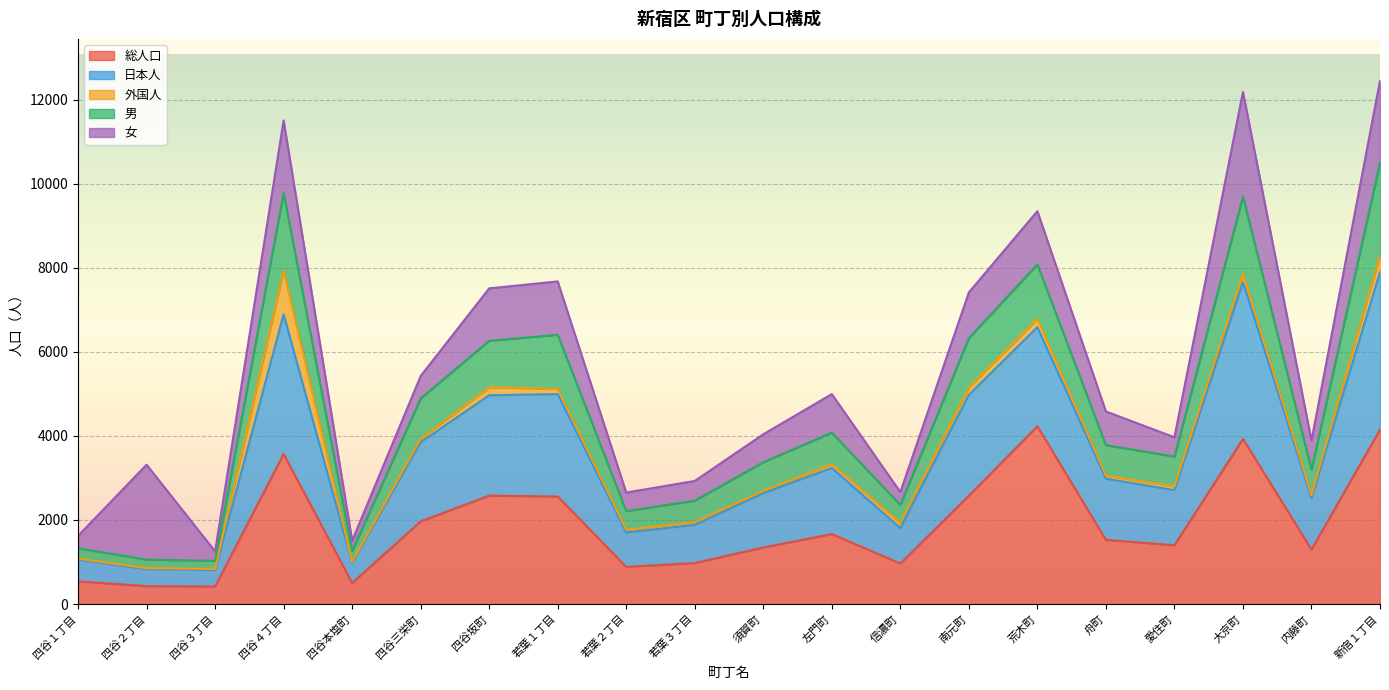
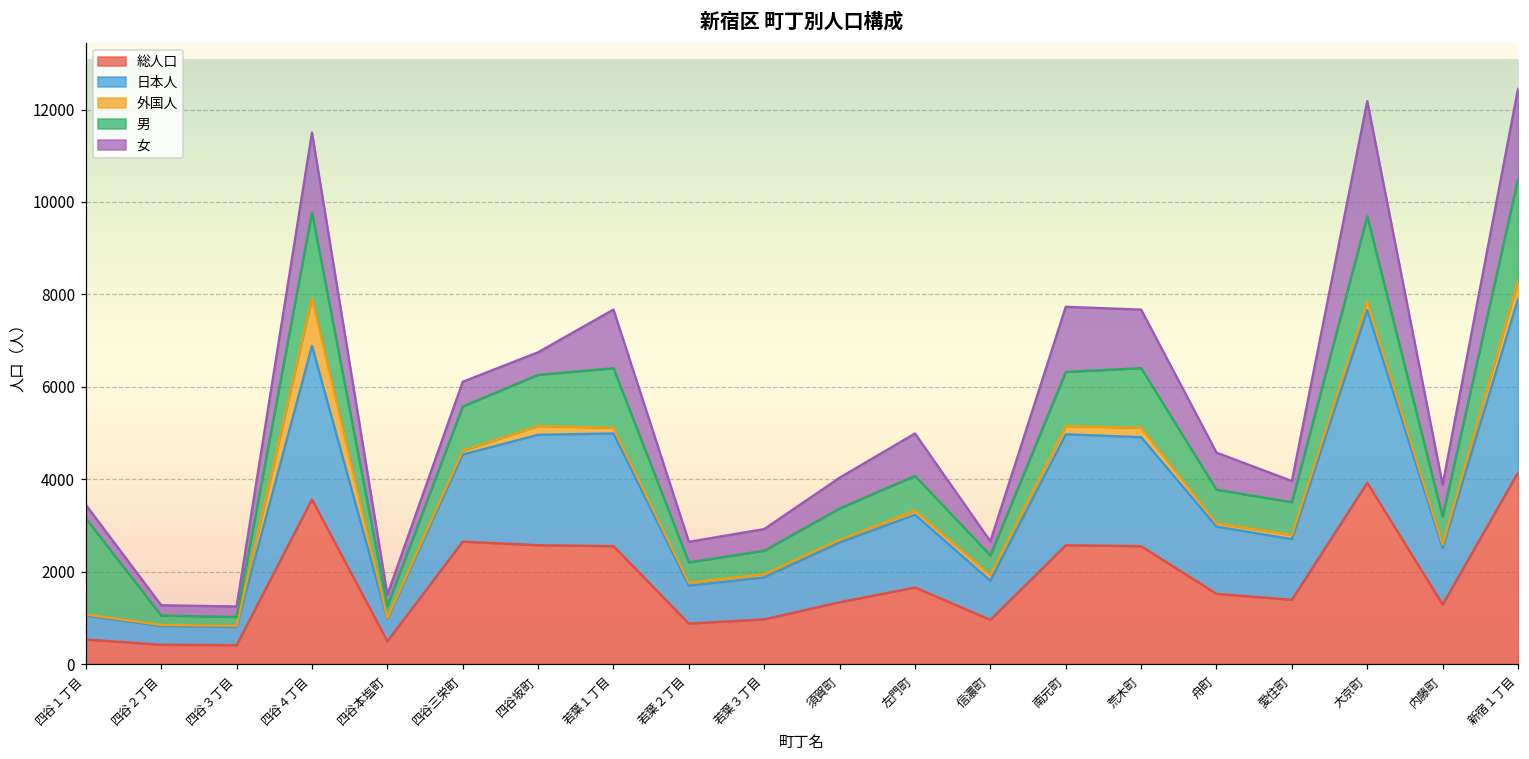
男, 四谷１丁目: 200 -> 2100
女, 四谷２丁目: 2300 -> 200
総人口, 四谷三栄町: 2000 -> 2700
女, 四谷坂町: 1200 -> 500
女, 南元町: 1100 -> 1400
総人口, 荒木町: 4200 -> 2600
